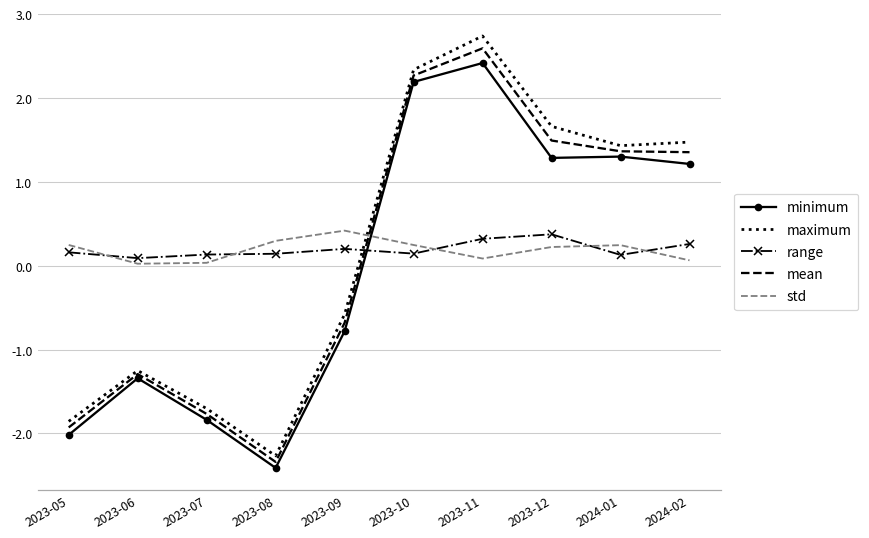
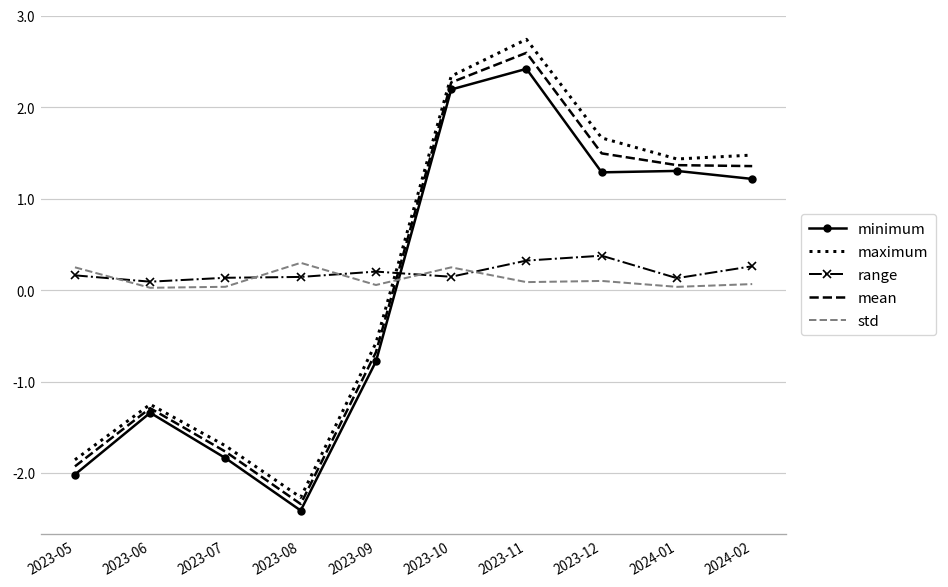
std, 2023-09: 0.4 -> 0.1
std, 2023-12: 0.2 -> 0.1
std, 2024-01: 0.2 -> 0.0
